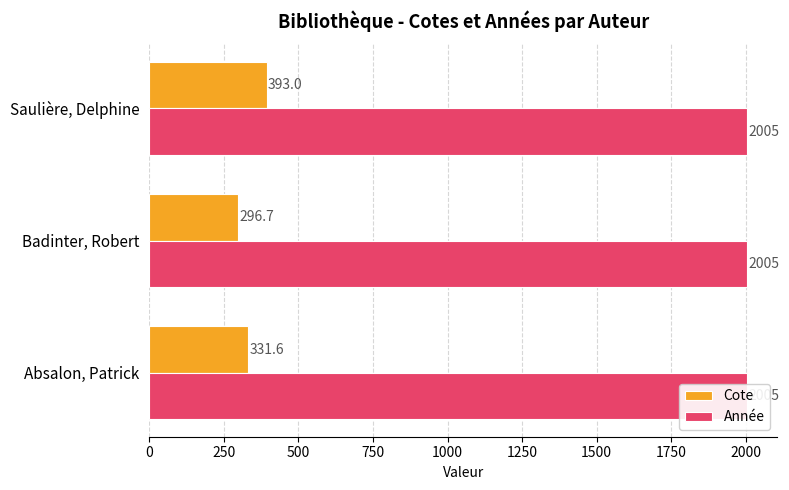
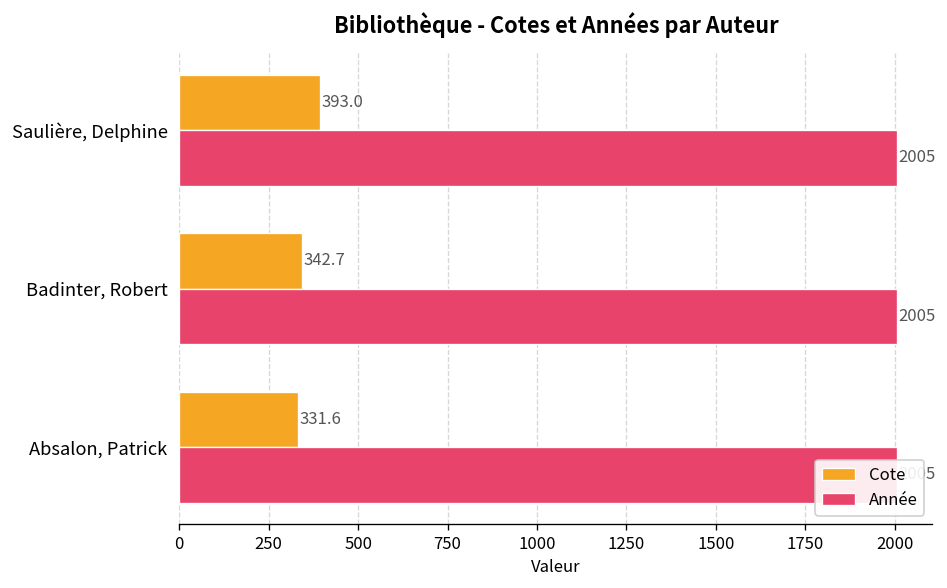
Cote, Badinter, Robert: 296.7 -> 342.7
